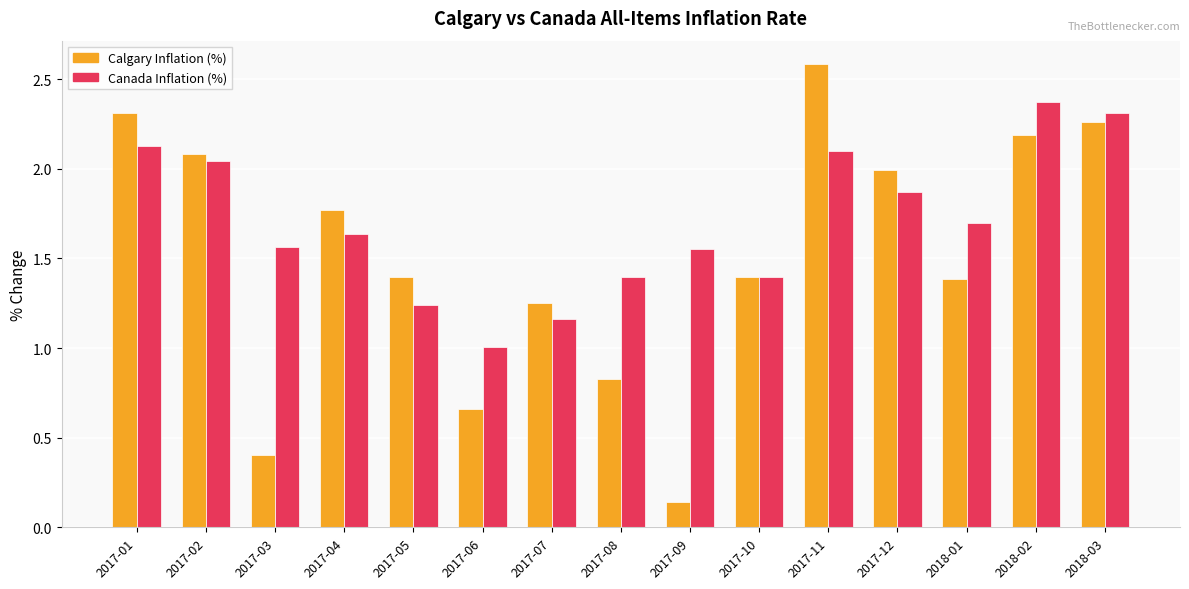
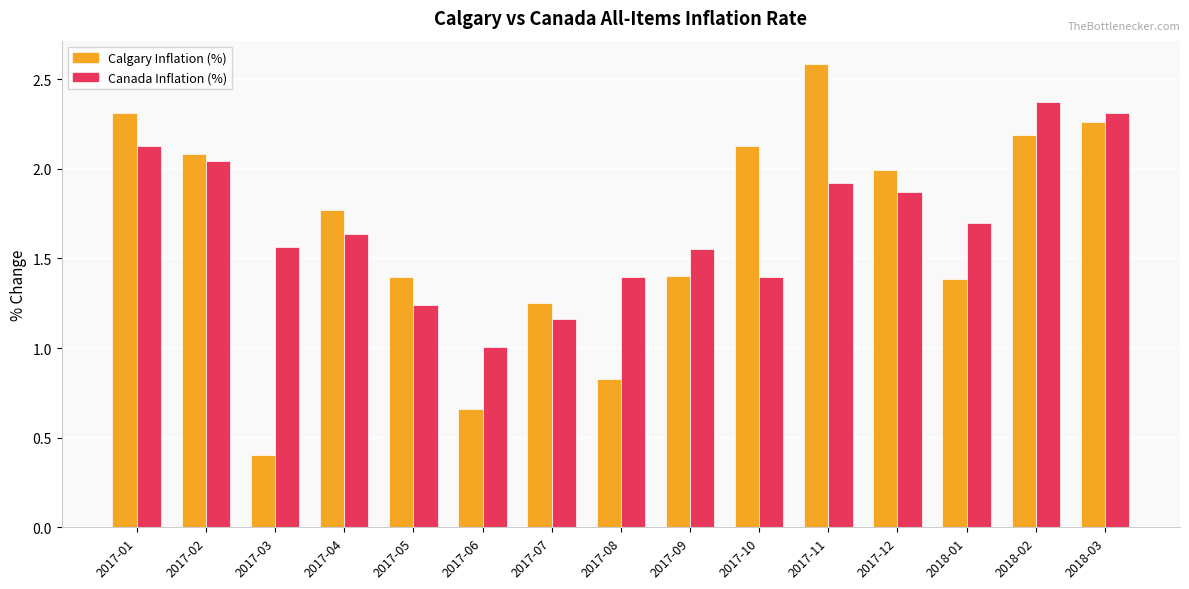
Calgary Inflation (%), 2017-09: 0.14 -> 1.40
Calgary Inflation (%), 2017-10: 1.39 -> 2.13
Canada Inflation (%), 2017-11: 2.10 -> 1.92
